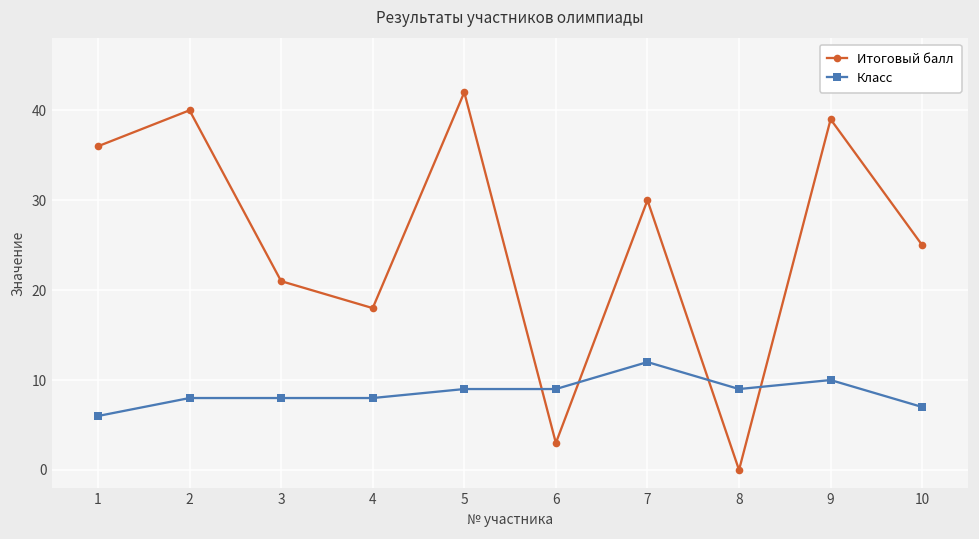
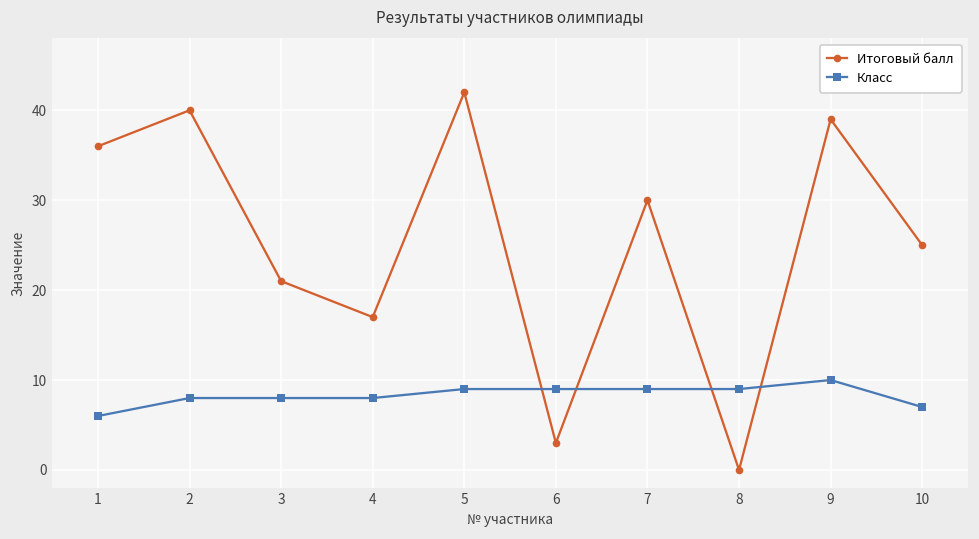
Итоговый балл, 4: 18 -> 17
Класс, 7: 12 -> 9
